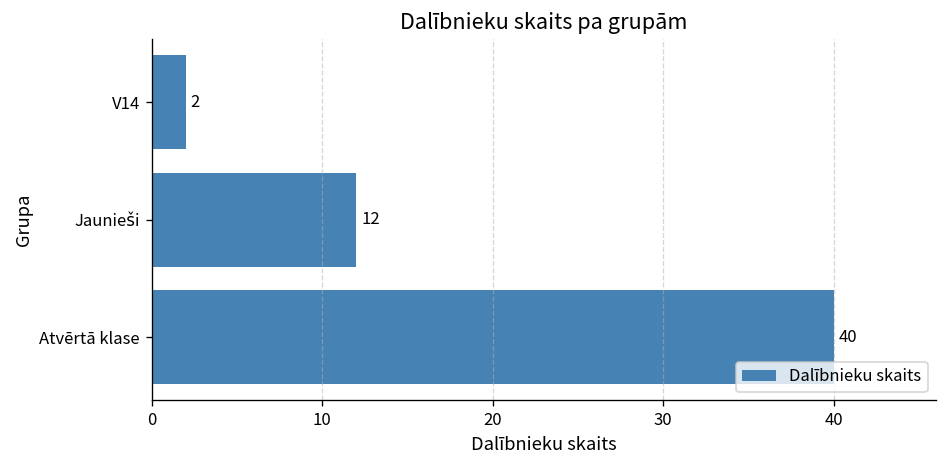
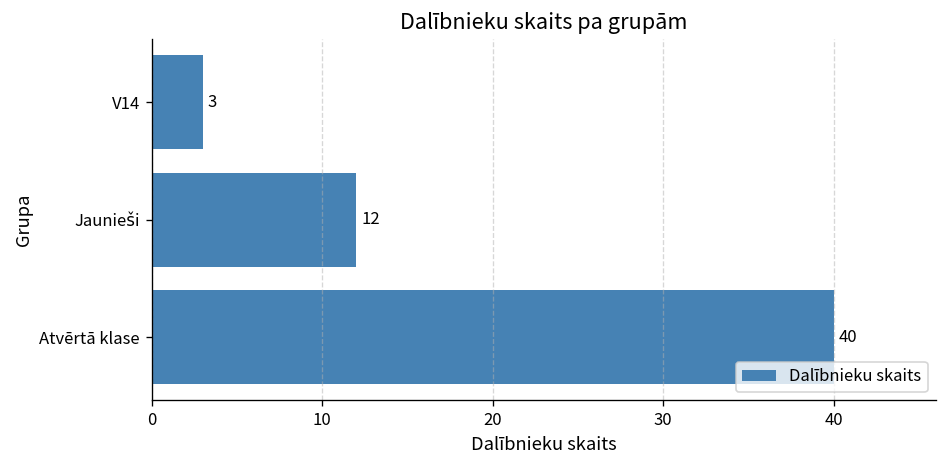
V14: 2 -> 3
